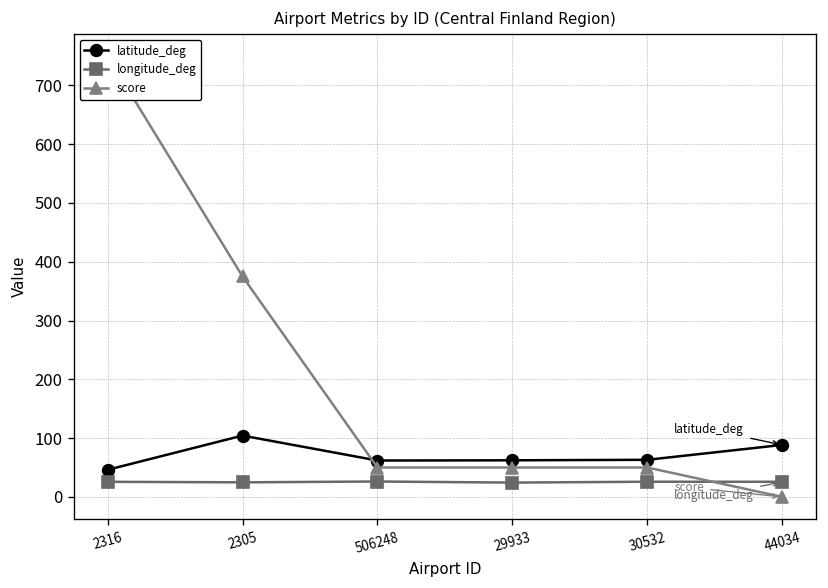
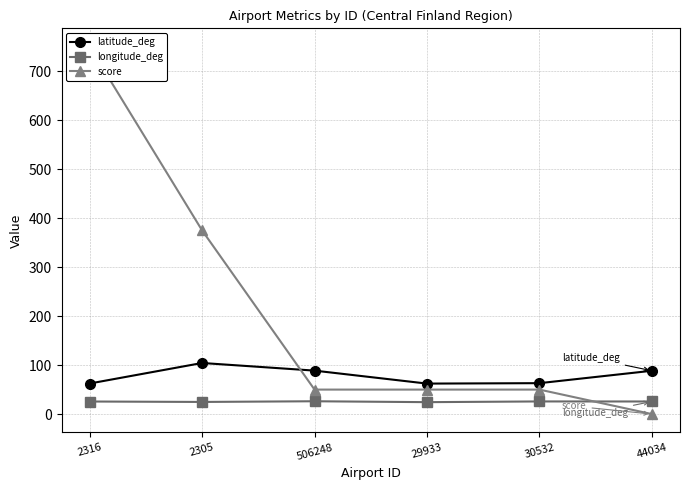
latitude_deg, 2316: 50 -> 60
latitude_deg, 506248: 60 -> 90
